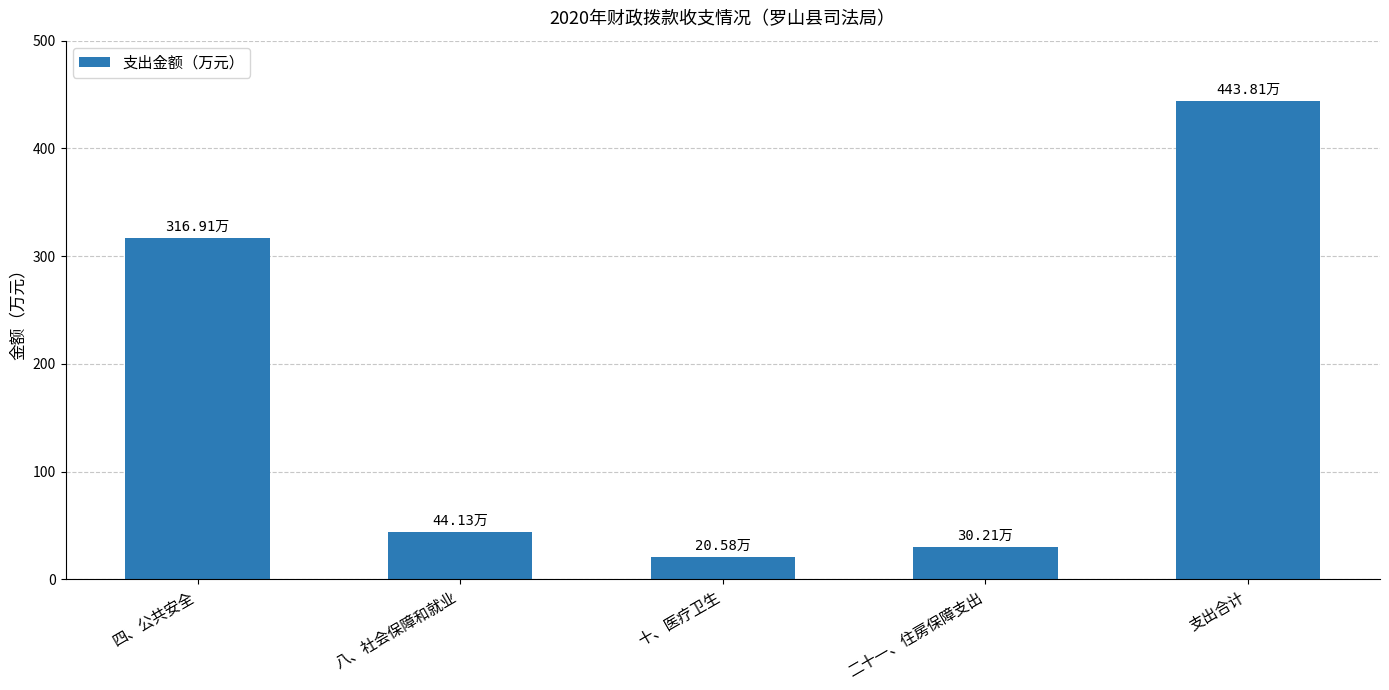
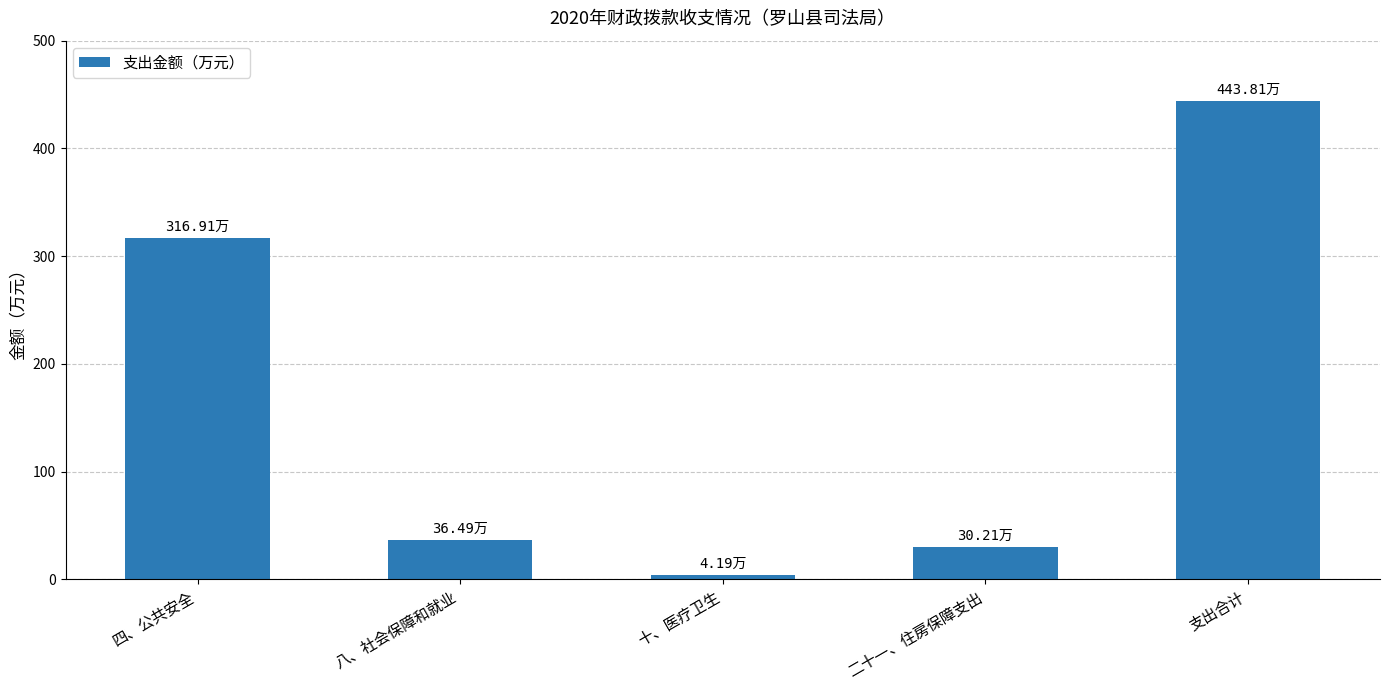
八、社会保障和就业: 44.13万 -> 36.49万
十、医疗卫生: 20.58万 -> 4.19万
